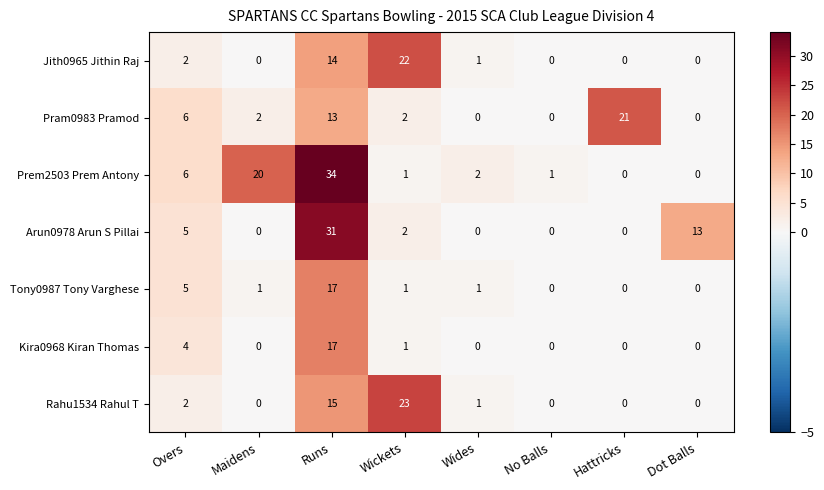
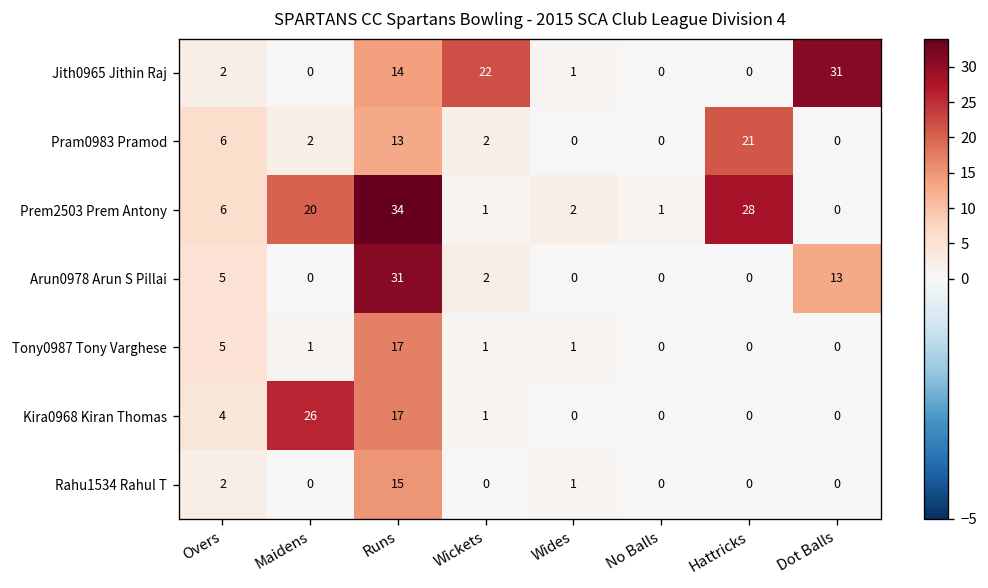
Jith0965 Jithin Raj, Dot Balls: 0 -> 31
Prem2503 Prem Antony, Hattricks: 0 -> 28
Kira0968 Kiran Thomas, Maidens: 0 -> 26
Rahu1534 Rahul T, Wickets: 23 -> 0
